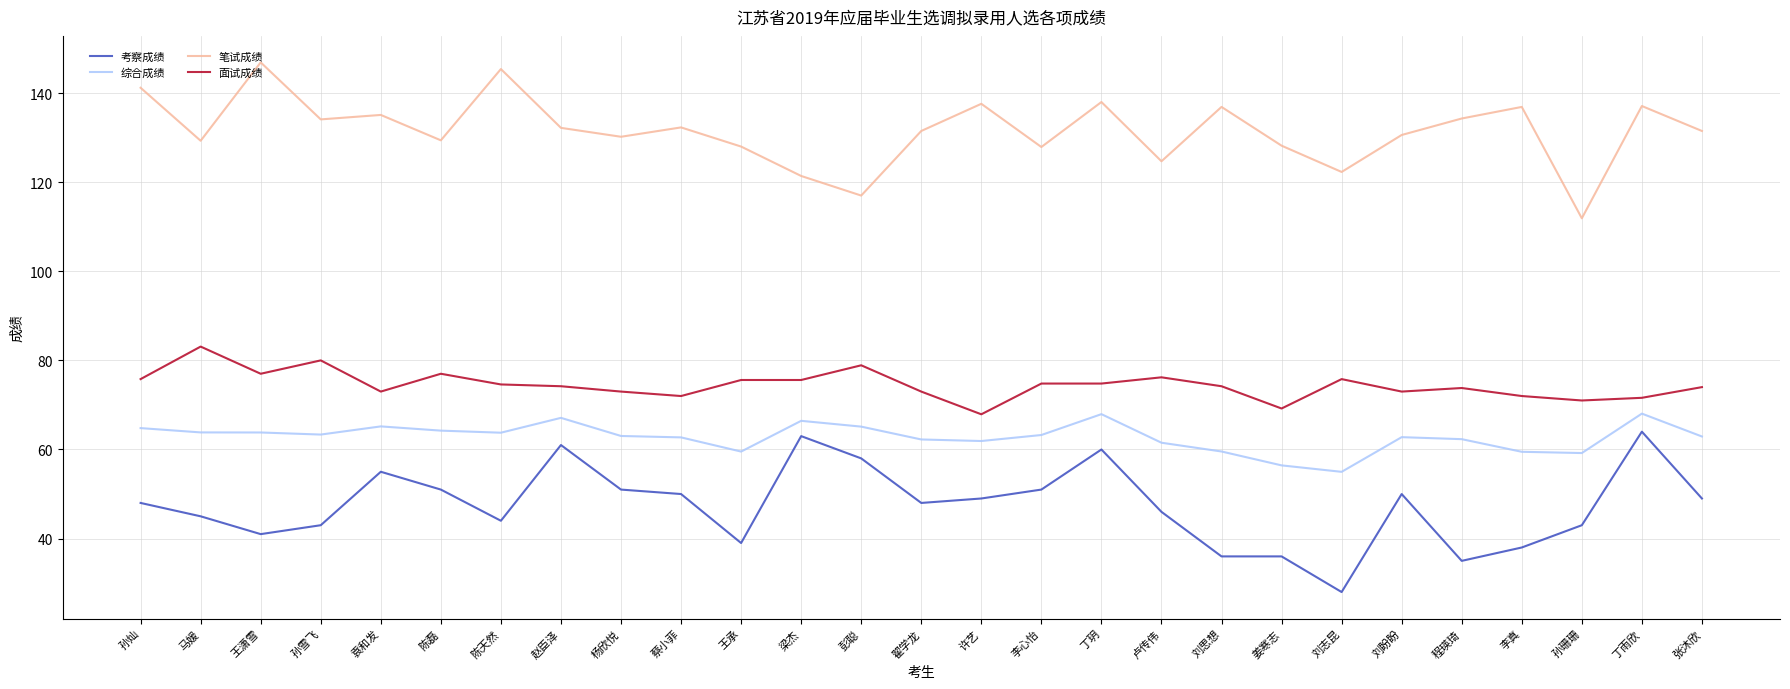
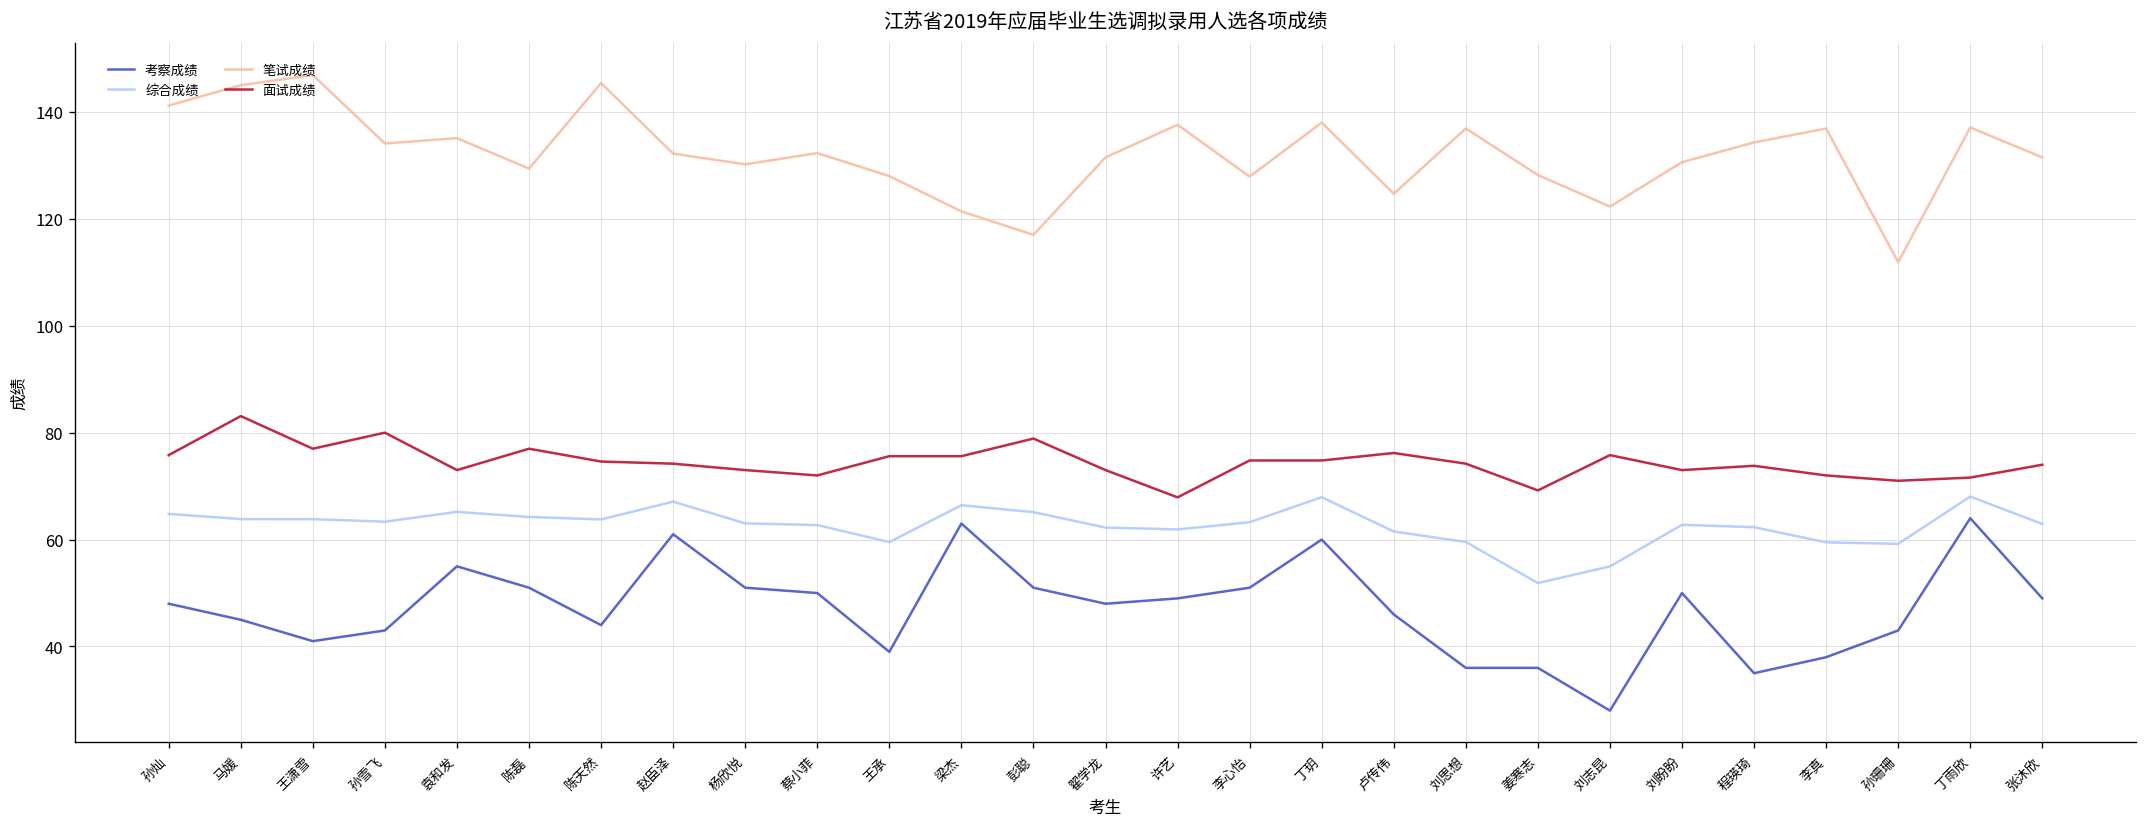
笔试成绩, 马媛: 129 -> 145
考察成绩, 彭聪: 58 -> 51
综合成绩, 姜寒志: 56 -> 52
